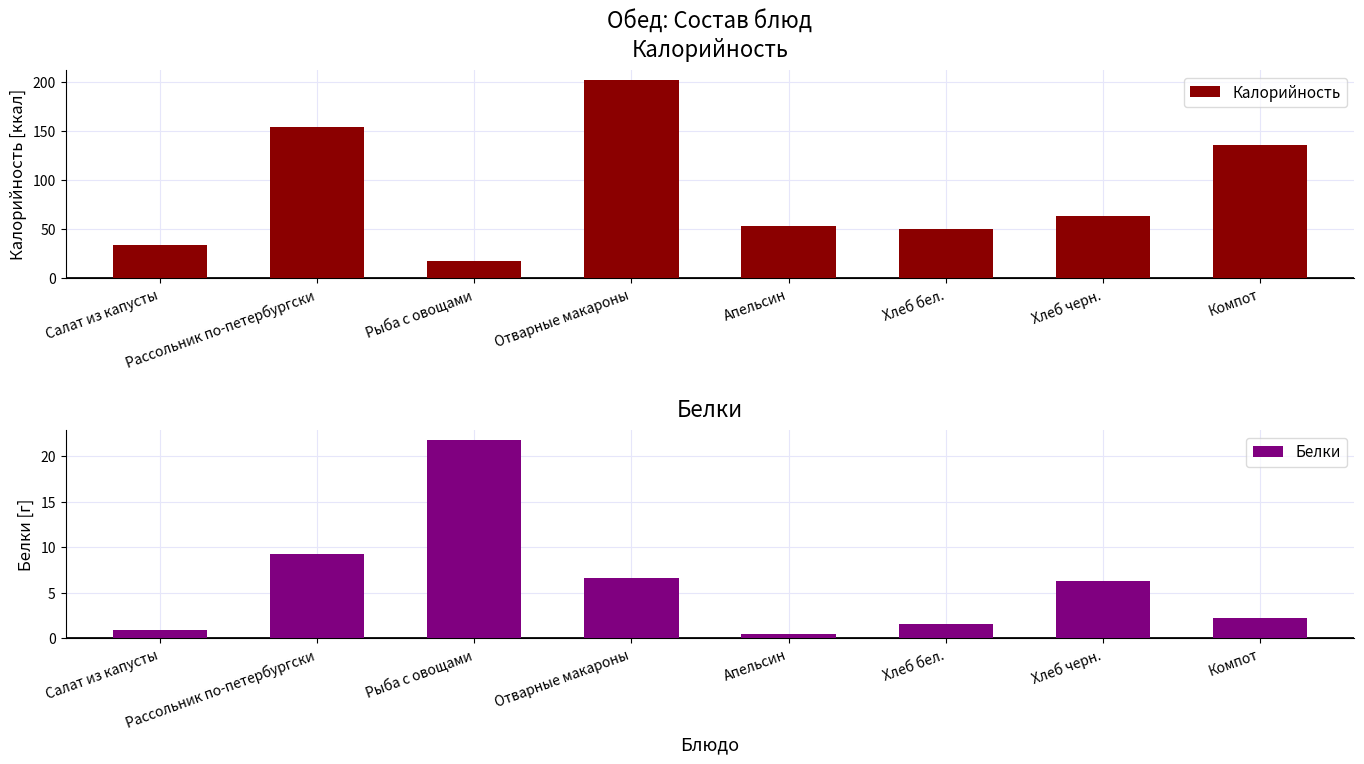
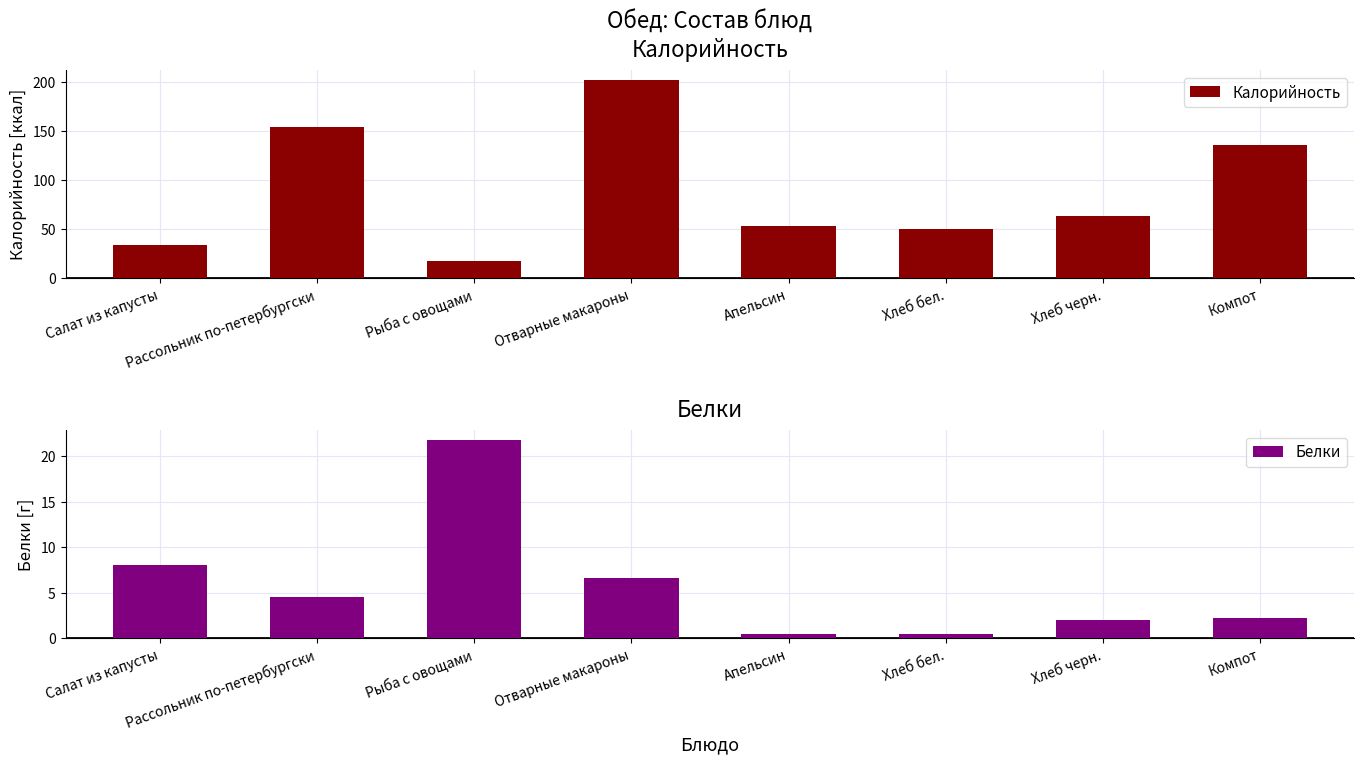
Белки, Салат из капусты: 1 -> 8
Белки, Рассольник по-петербургски: 9 -> 5
Белки, Хлеб бел.: 2 -> 1
Белки, Хлеб черн.: 6 -> 2
